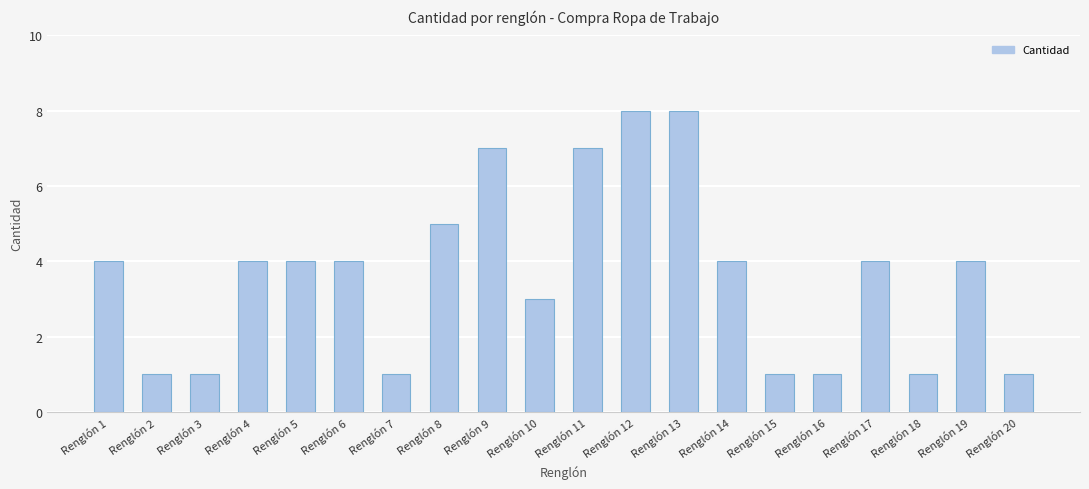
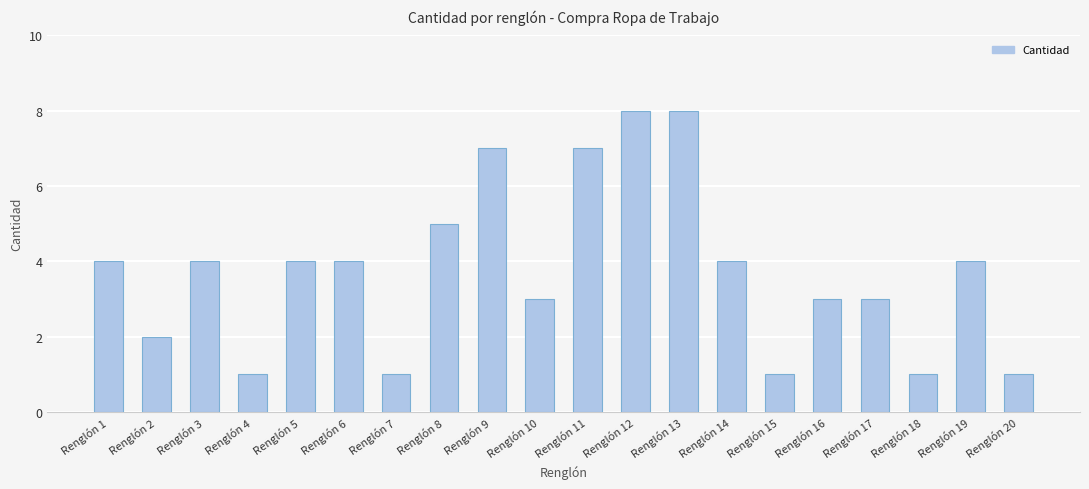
Renglón 2: 1 -> 2
Renglón 3: 1 -> 4
Renglón 4: 4 -> 1
Renglón 16: 1 -> 3
Renglón 17: 4 -> 3
